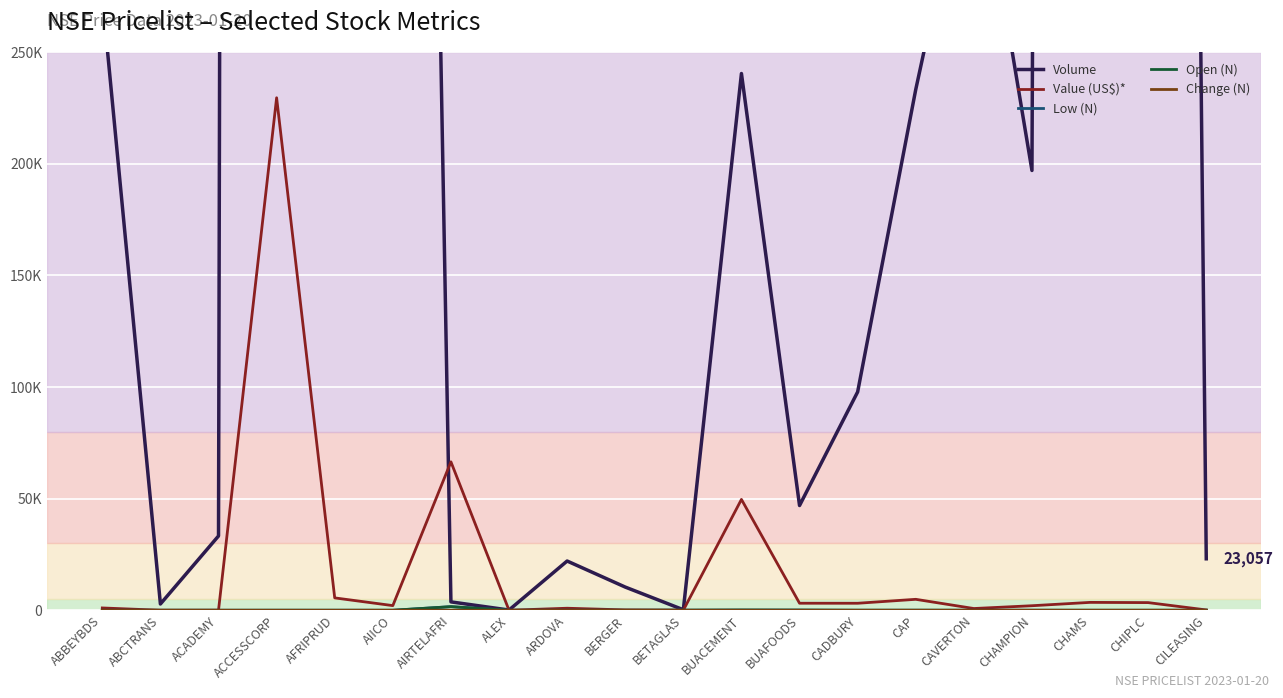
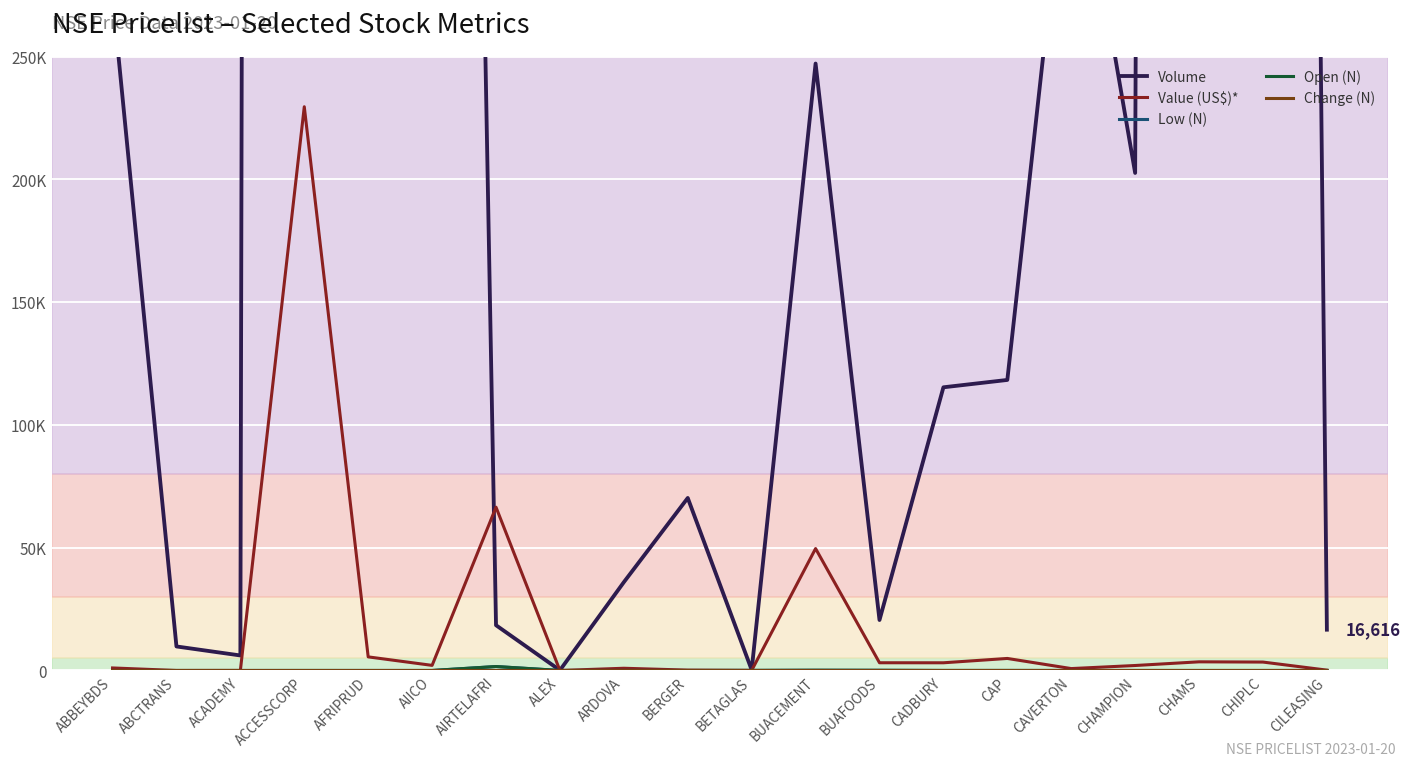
Volume, ABCTRANS: 3000 -> 10000
Volume, ACADEMY: 33000 -> 6000
Volume, AIRTELAFRI: 4000 -> 18000
Volume, ARDOVA: 22000 -> 36000
Volume, BERGER: 10000 -> 70000
Volume, BUACEMENT: 240000 -> 247000
Volume, BUAFOODS: 47000 -> 21000
Volume, CADBURY: 98000 -> 115000
Volume, CAP: 233000 -> 118000
Volume, CHAMPION: 197000 -> 203000
Volume, CILEASING: 23,057 -> 16,616
